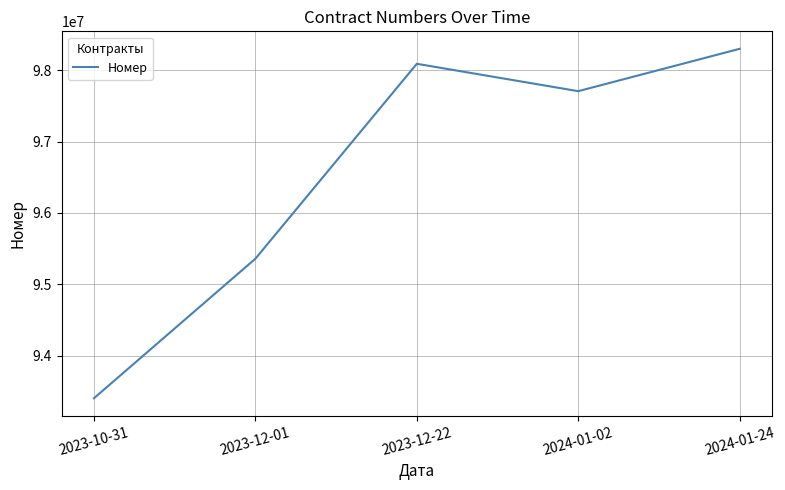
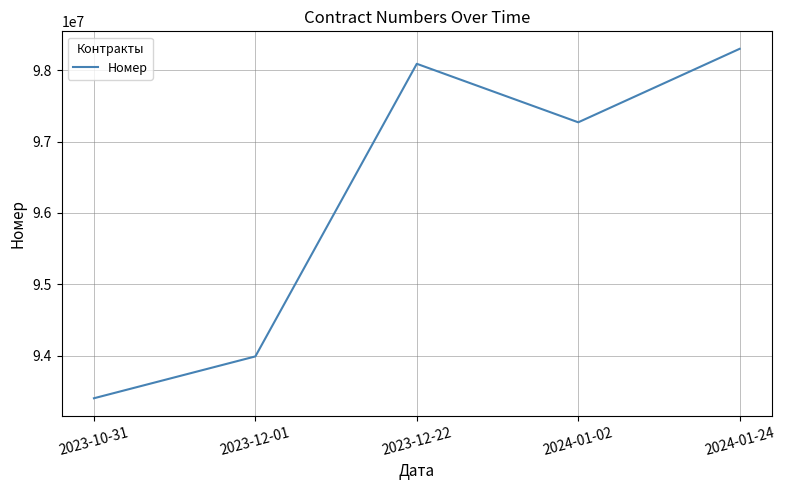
2023-12-01: 95400000 -> 94000000
2024-01-02: 97700000 -> 97300000
